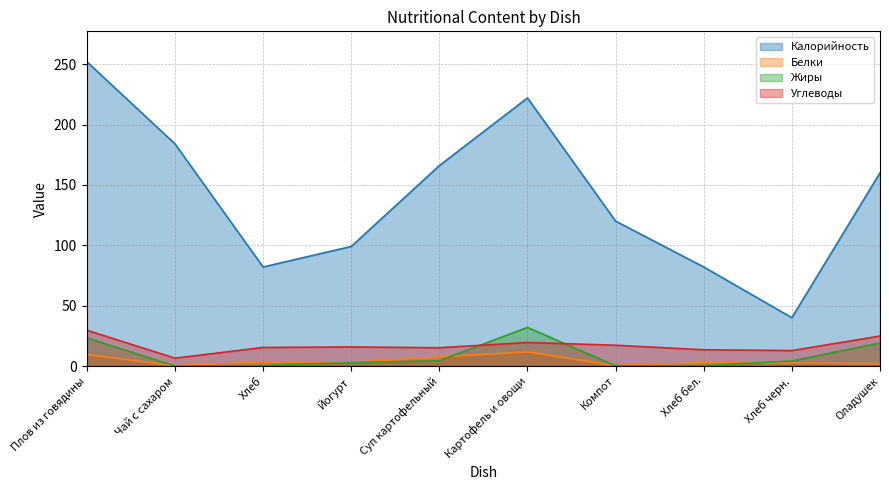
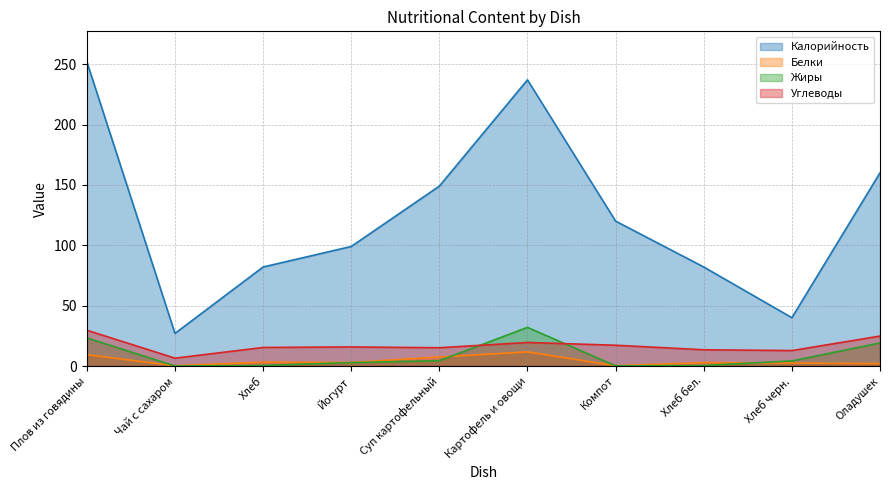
Калорийность, Чай с сахаром: 184 -> 27
Калорийность, Суп картофельный: 166 -> 149
Калорийность, Картофель и овощи: 222 -> 237
